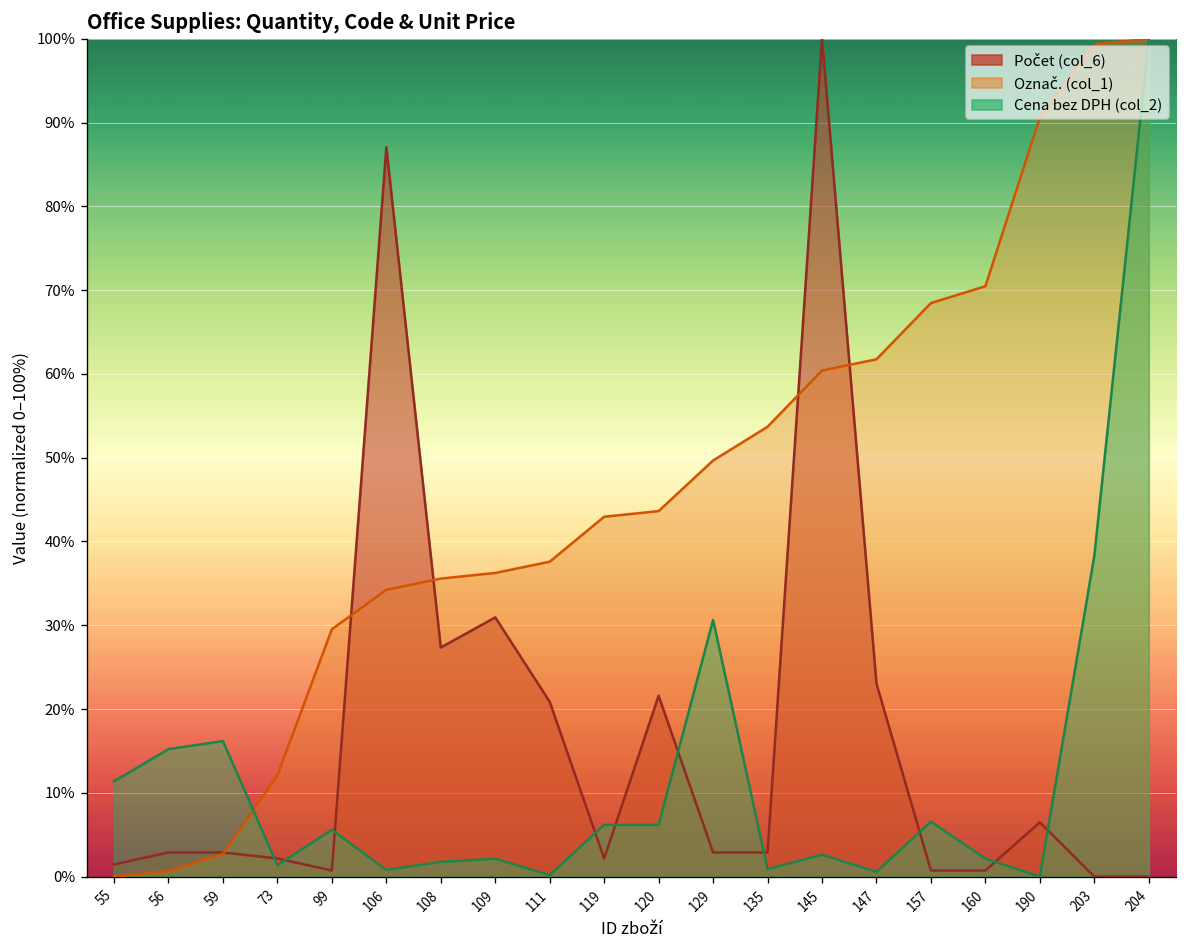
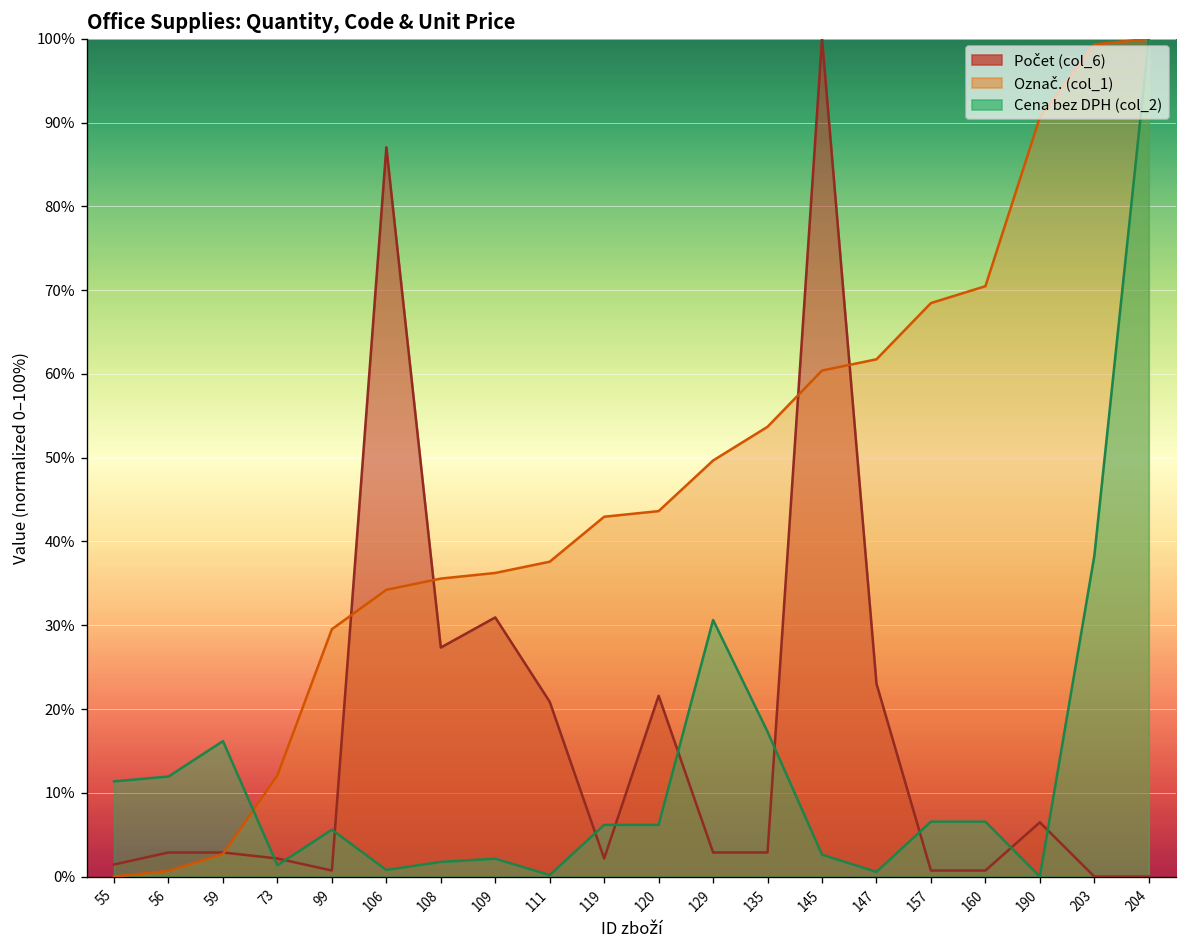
Cena bez DPH (col_2), 56: 15% -> 12%
Cena bez DPH (col_2), 135: 1% -> 17%
Cena bez DPH (col_2), 160: 2% -> 7%
